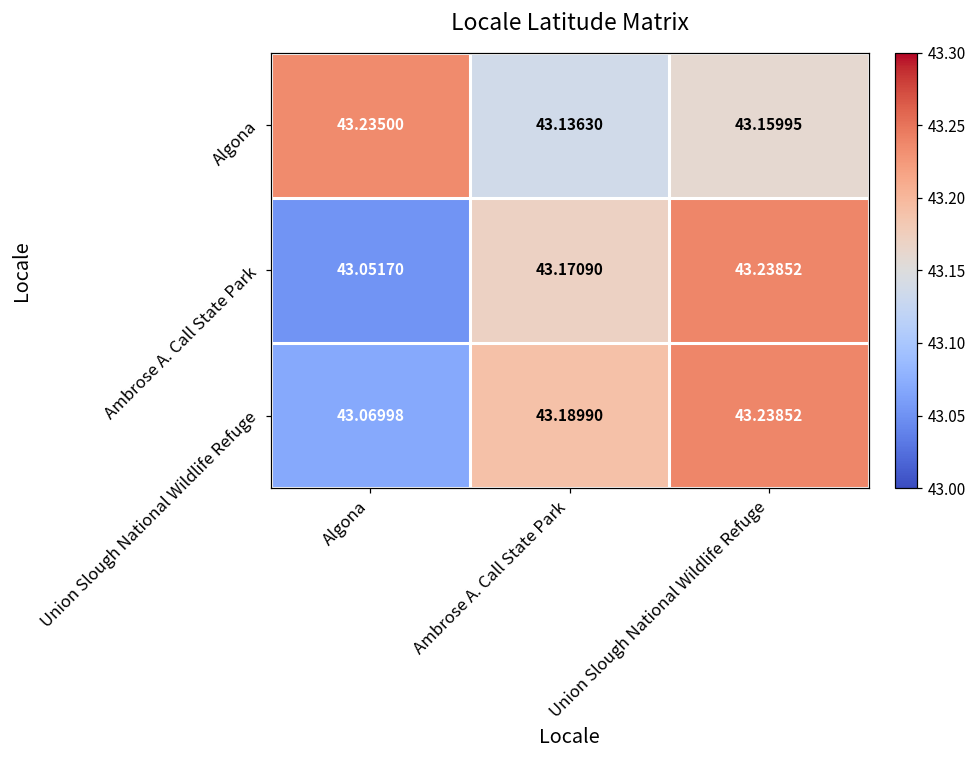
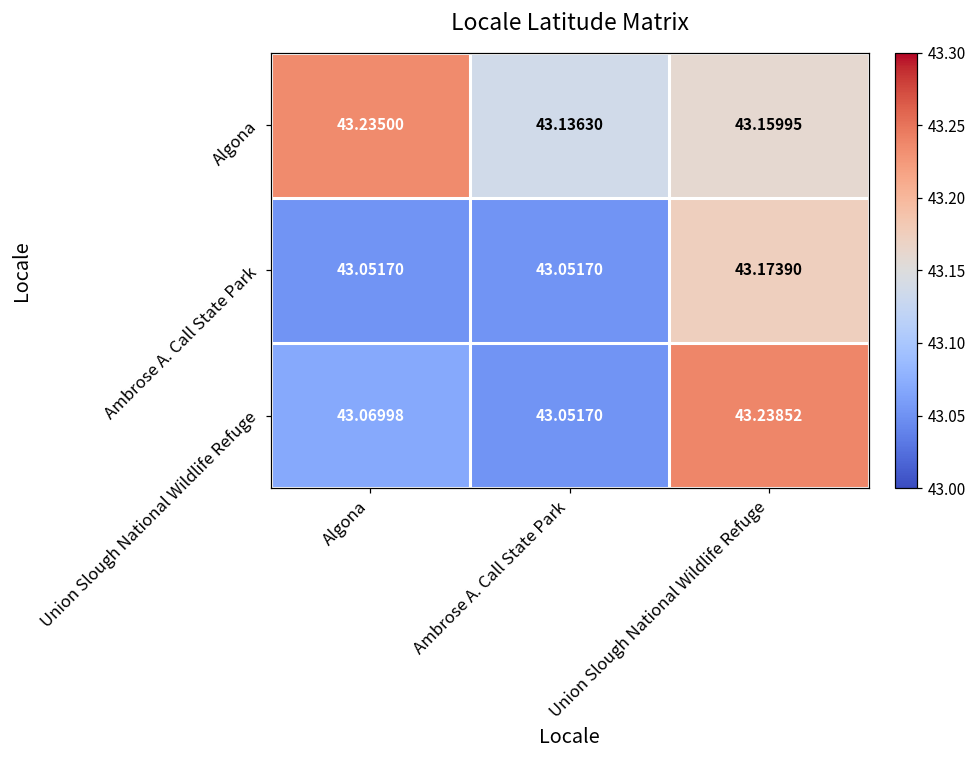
Ambrose A. Call State Park, Ambrose A. Call State Park: 43.17090 -> 43.05170
Ambrose A. Call State Park, Union Slough National Wildlife Refuge: 43.23852 -> 43.17390
Union Slough National Wildlife Refuge, Ambrose A. Call State Park: 43.18990 -> 43.05170
